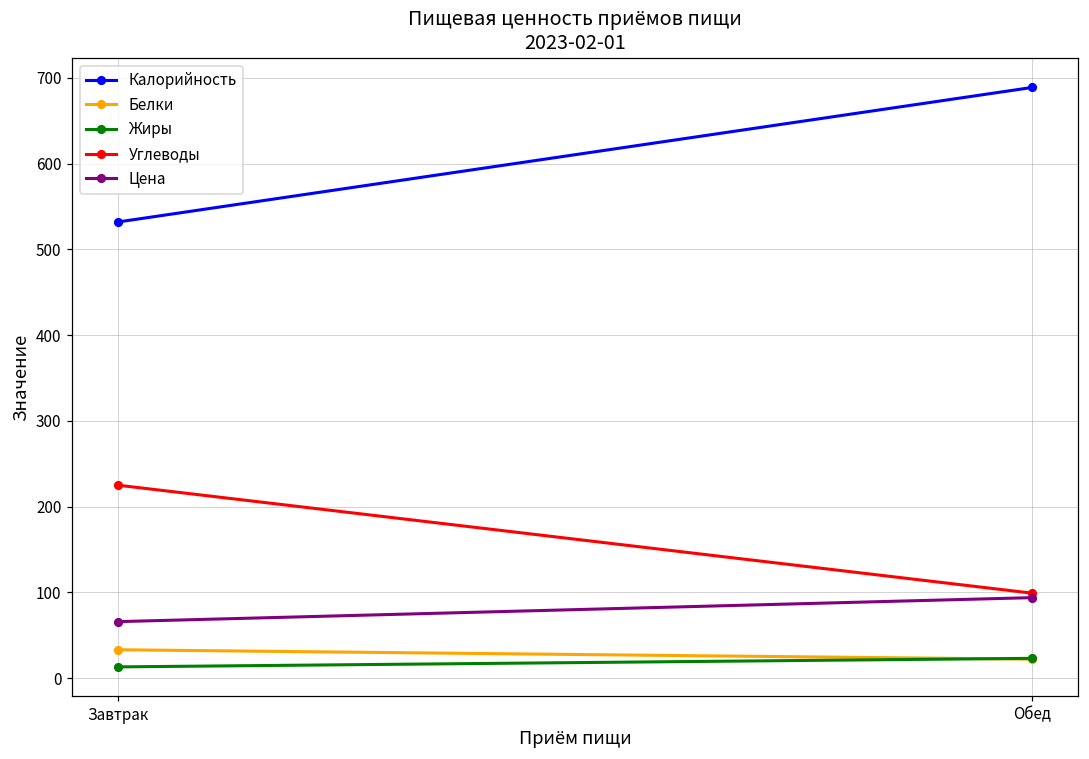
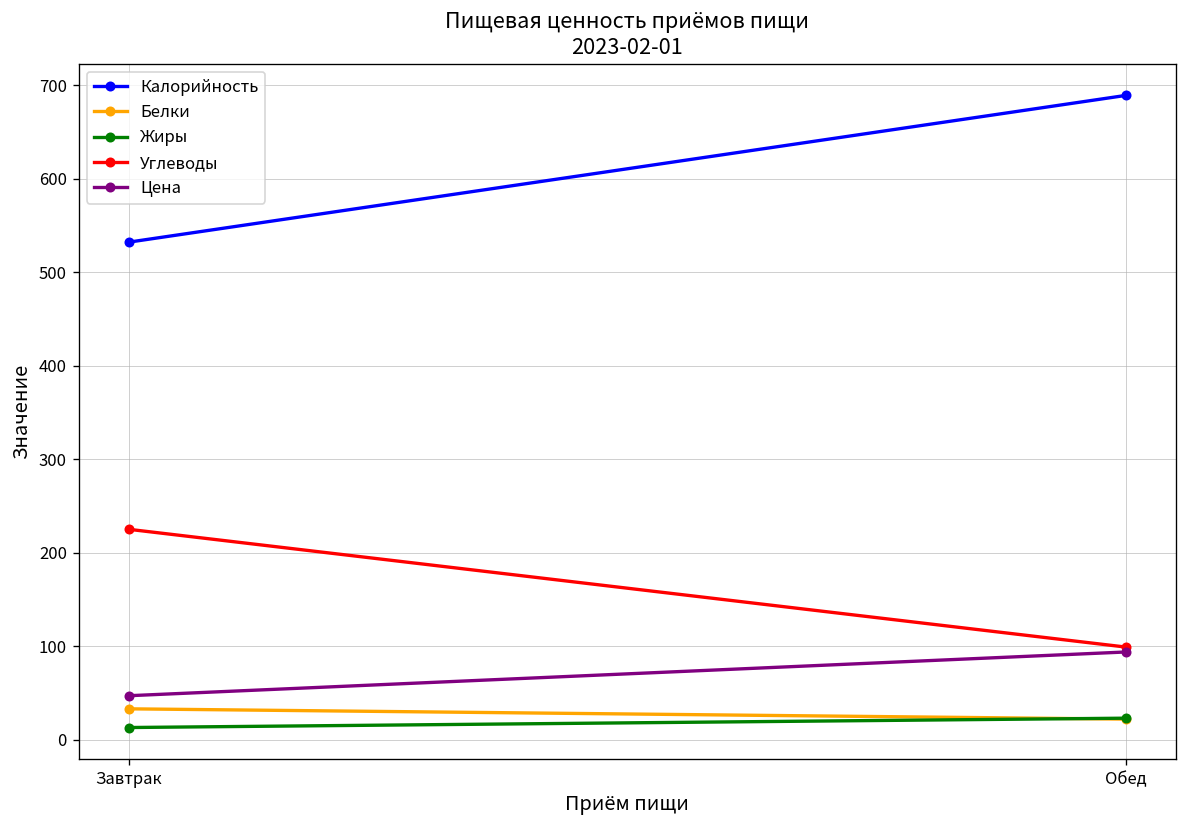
Цена, Завтрак: 70 -> 50
